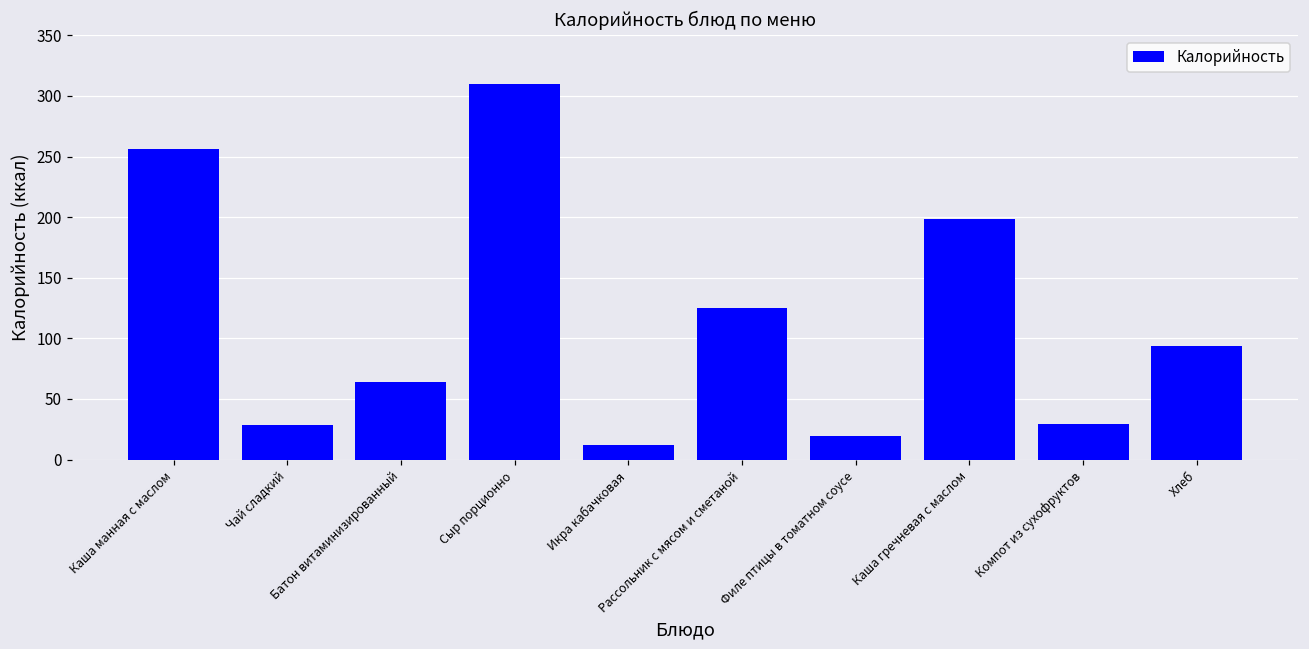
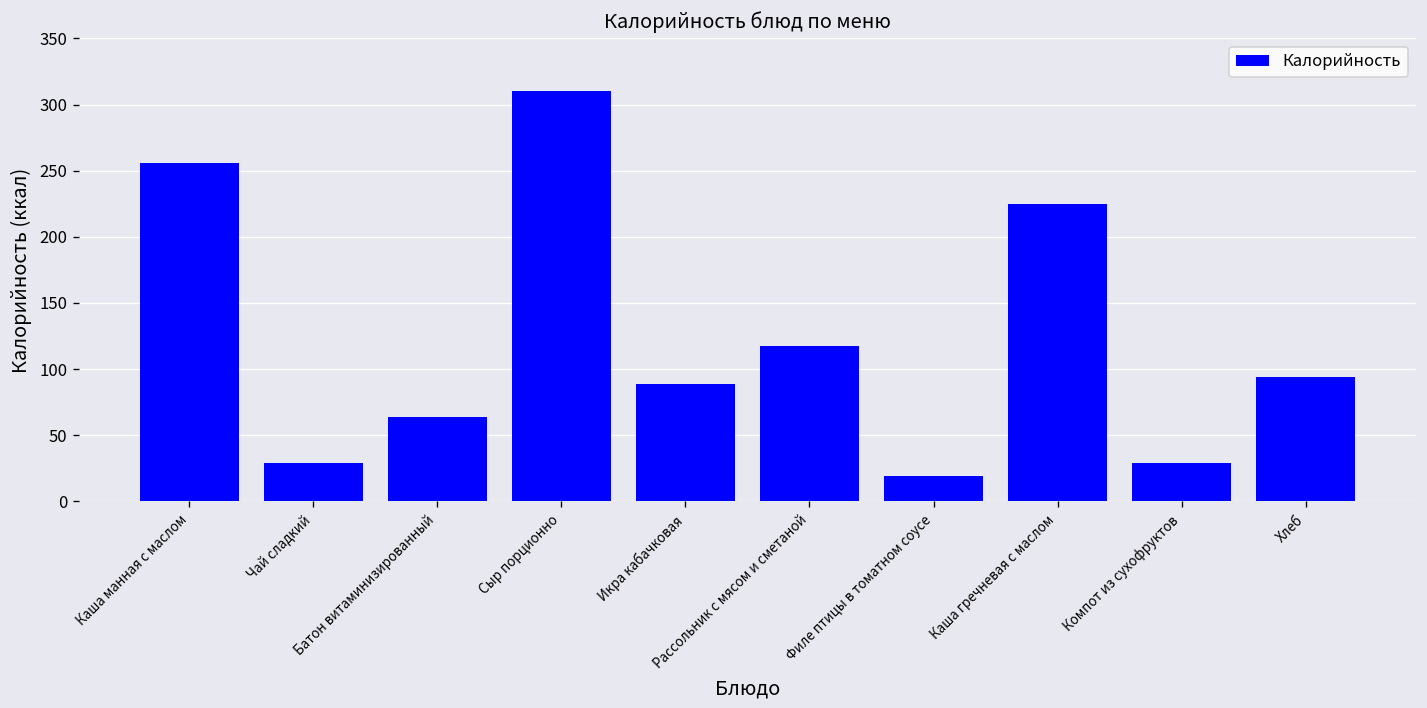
Икра кабачковая: 12 -> 89
Рассольник с мясом и сметаной: 125 -> 118
Каша гречневая с маслом: 199 -> 225
